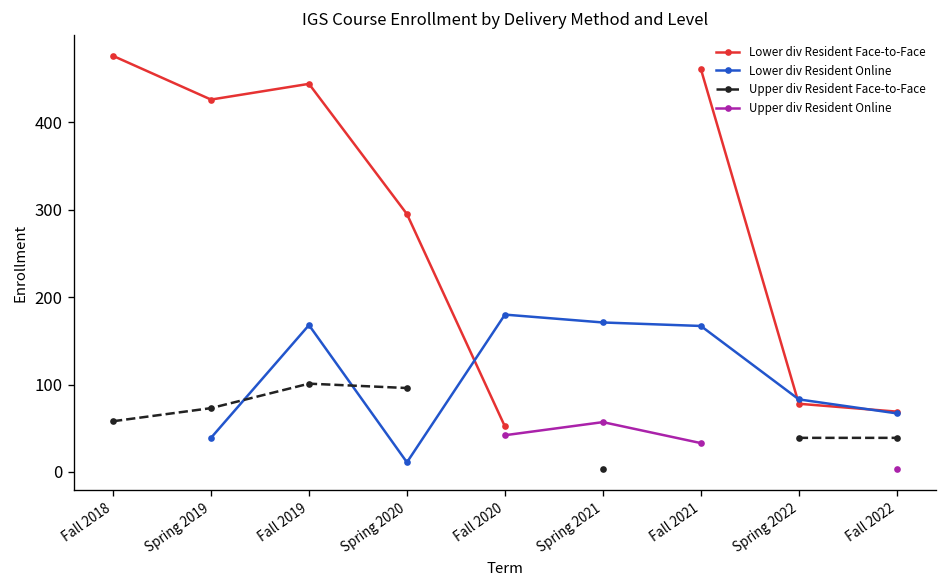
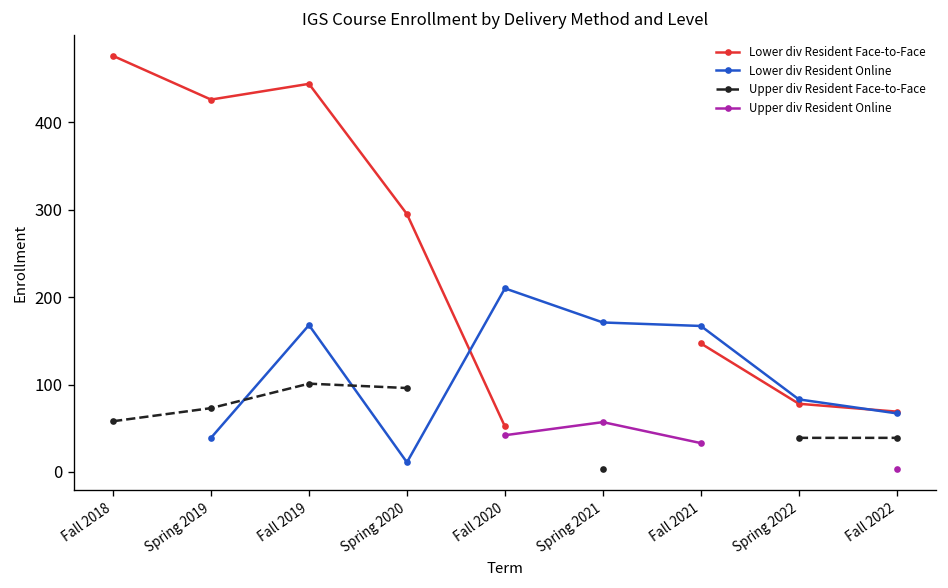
Lower div Resident Online, Fall 2020: 180 -> 210
Lower div Resident Face-to-Face, Fall 2021: 460 -> 150
